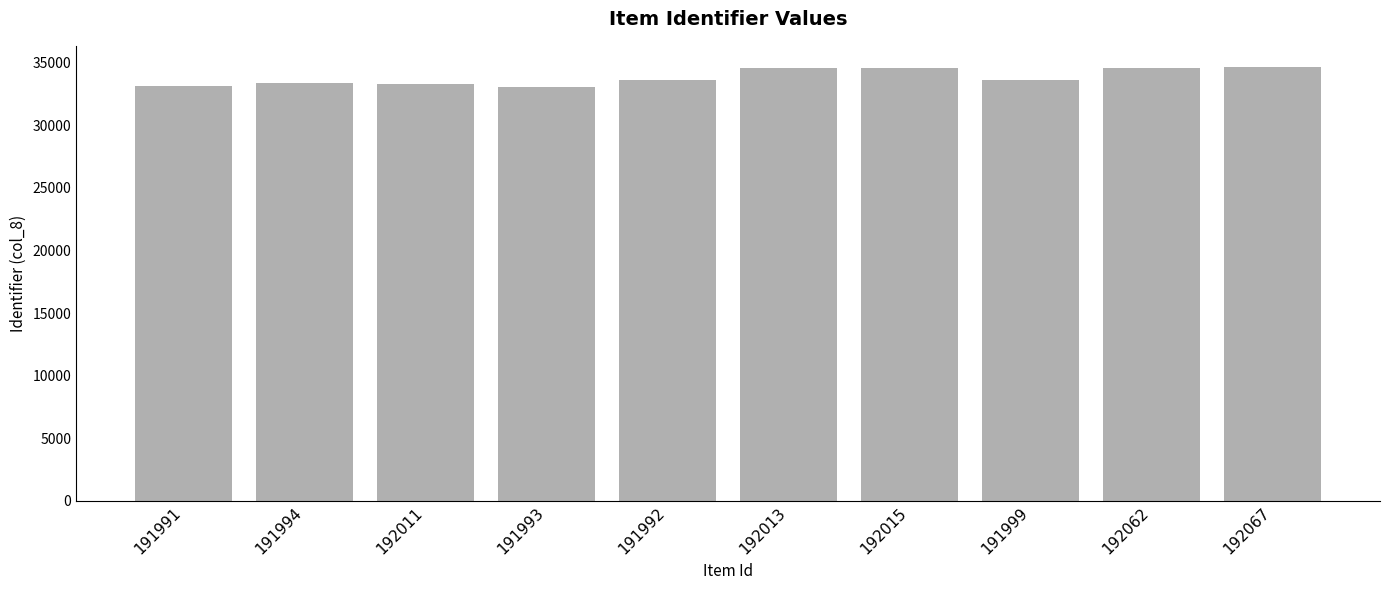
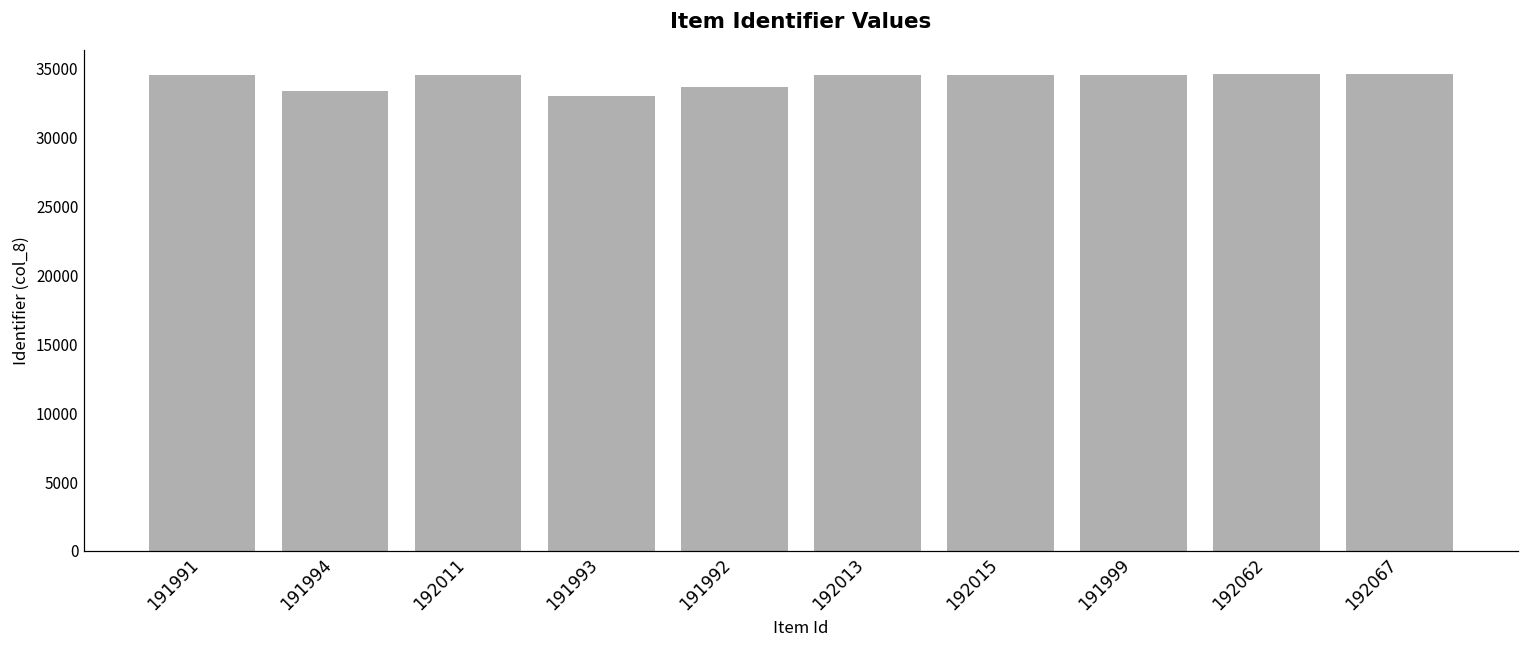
191991: 33100 -> 34500
192011: 33300 -> 34600
191999: 33600 -> 34600
